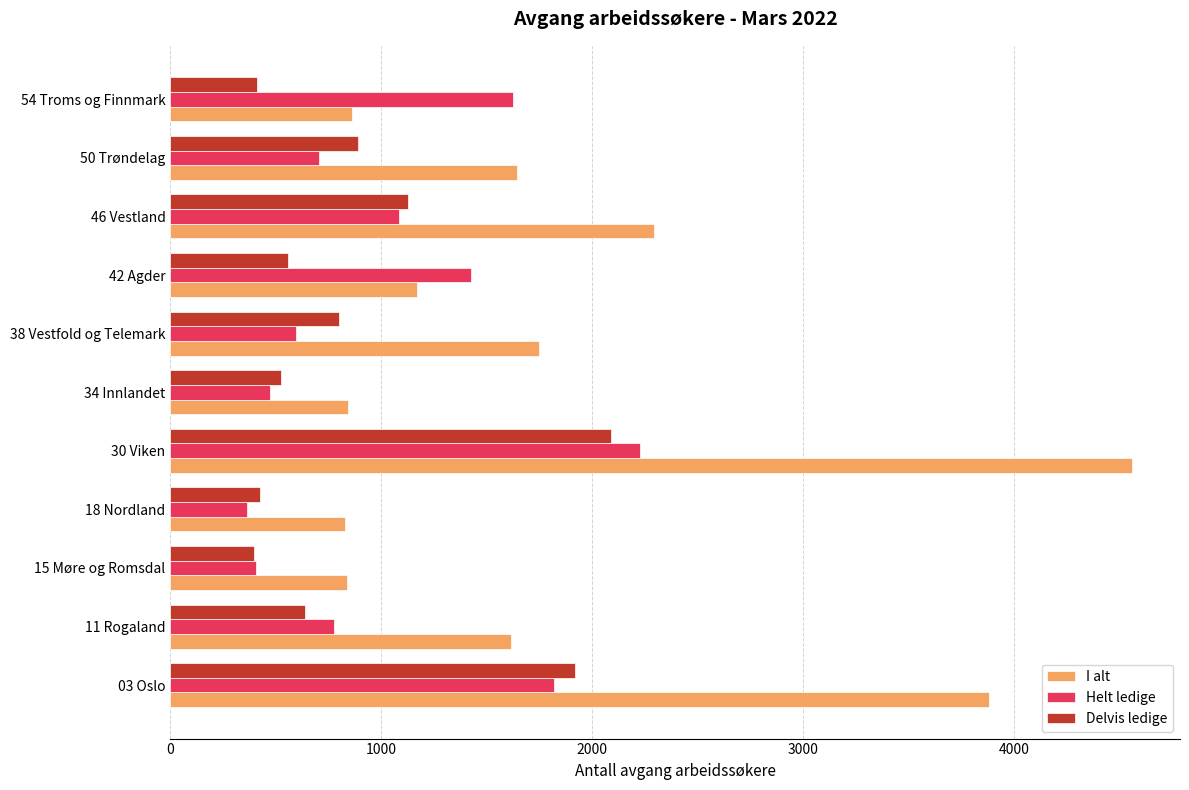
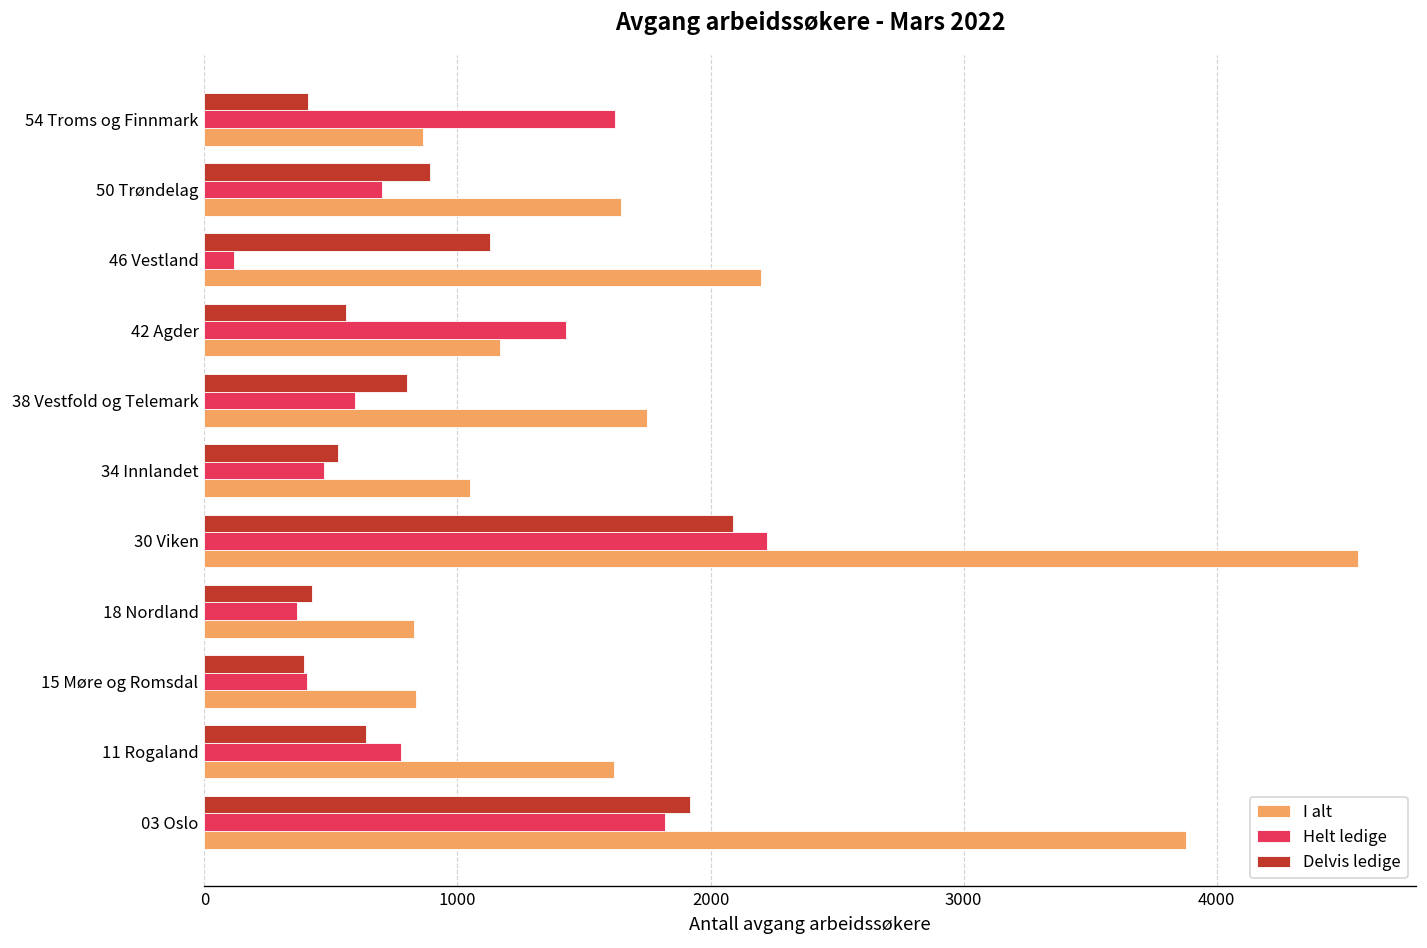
Helt ledige, 46 Vestland: 1090 -> 120
I alt, 46 Vestland: 2290 -> 2200
I alt, 34 Innlandet: 840 -> 1050
